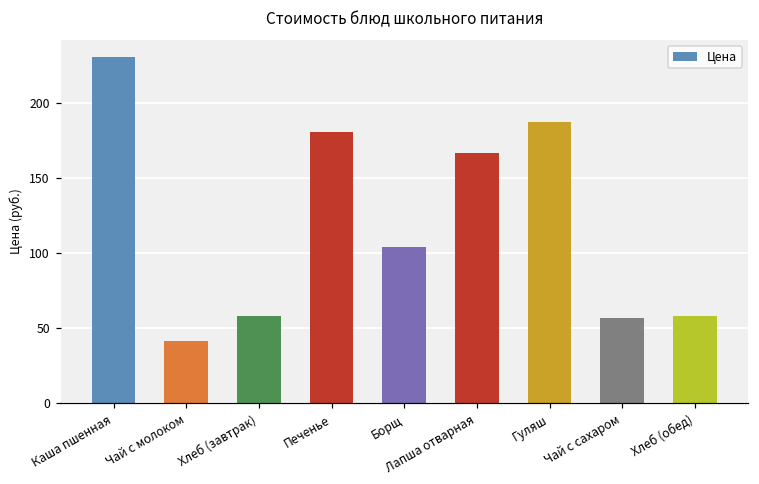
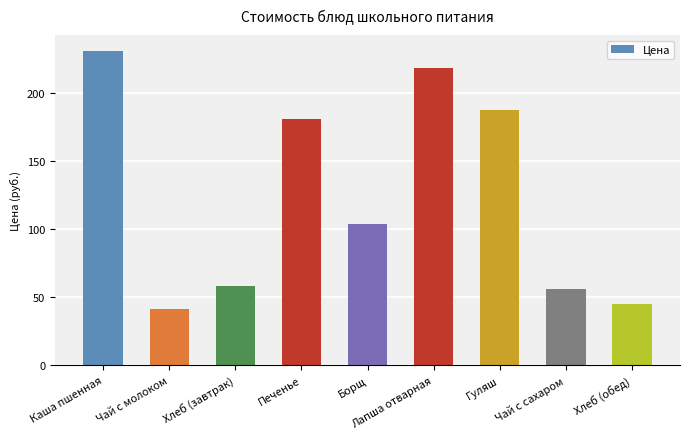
Лапша отварная: 167 -> 218
Хлеб (обед): 58 -> 45
